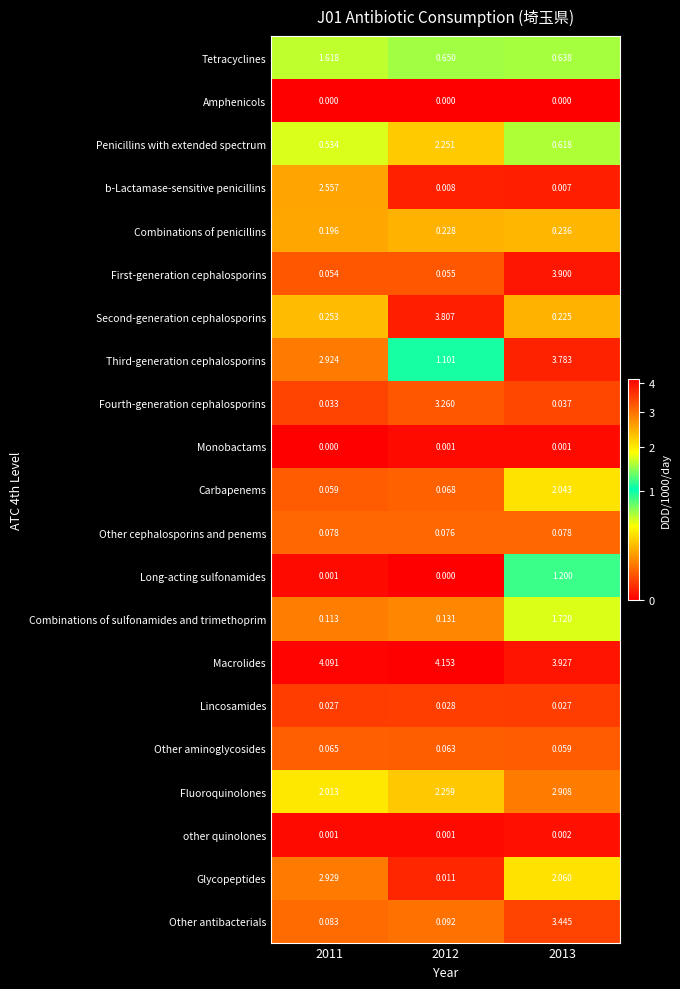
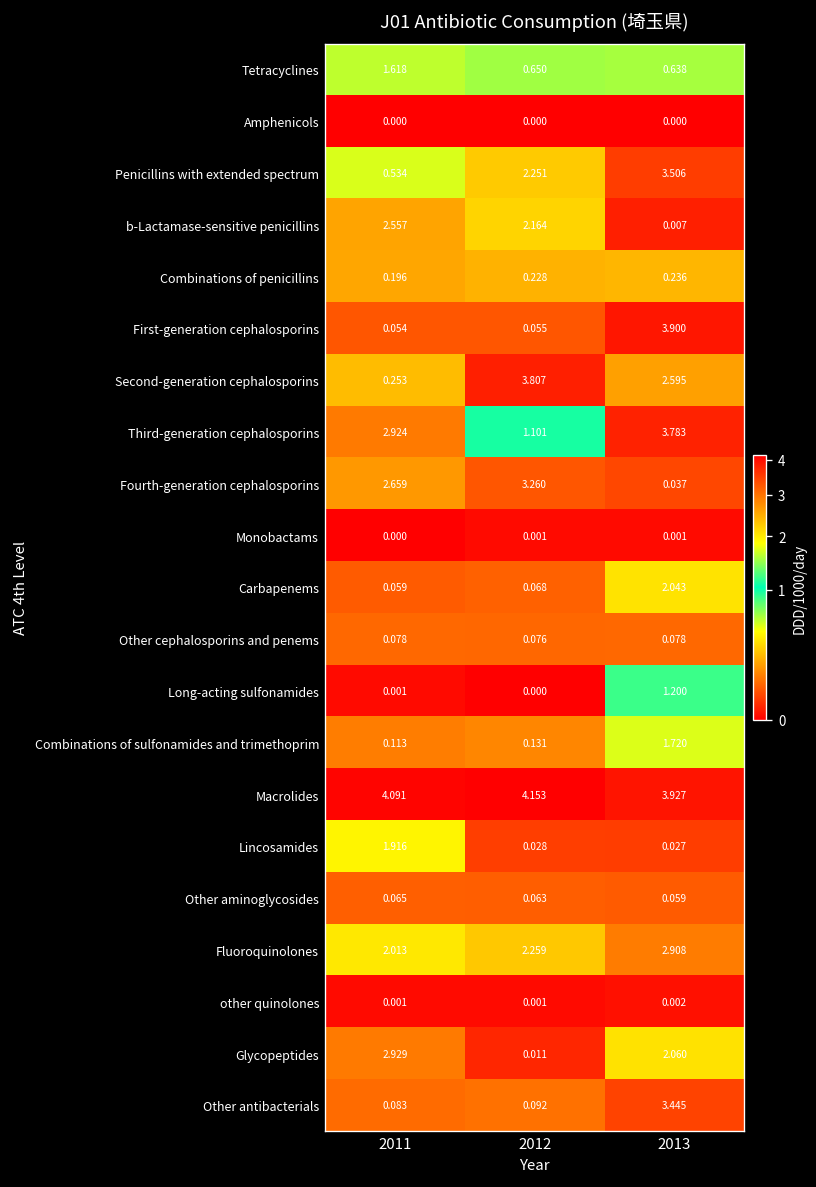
Penicillins with extended spectrum, 2013: 0.618 -> 3.506
b-Lactamase-sensitive penicillins, 2012: 0.008 -> 2.164
Second-generation cephalosporins, 2013: 0.225 -> 2.595
Fourth-generation cephalosporins, 2011: 0.033 -> 2.659
Lincosamides, 2011: 0.027 -> 1.916
